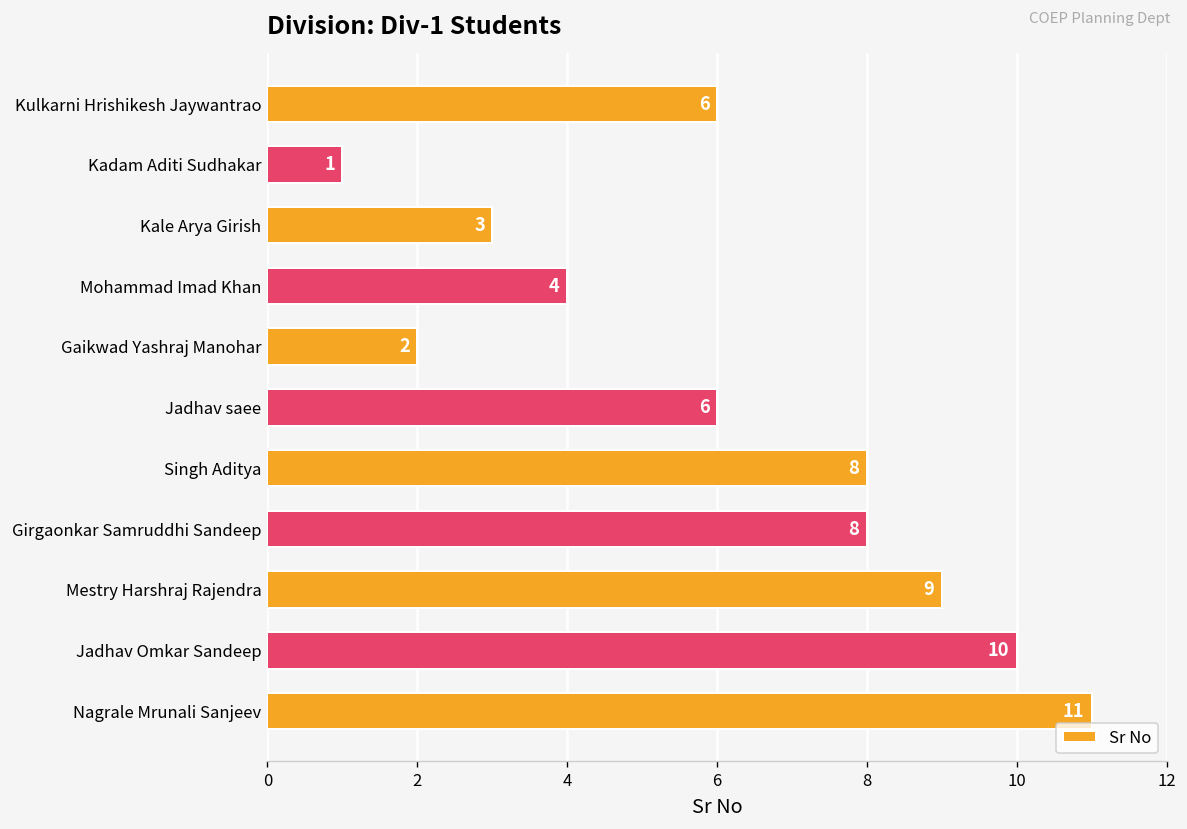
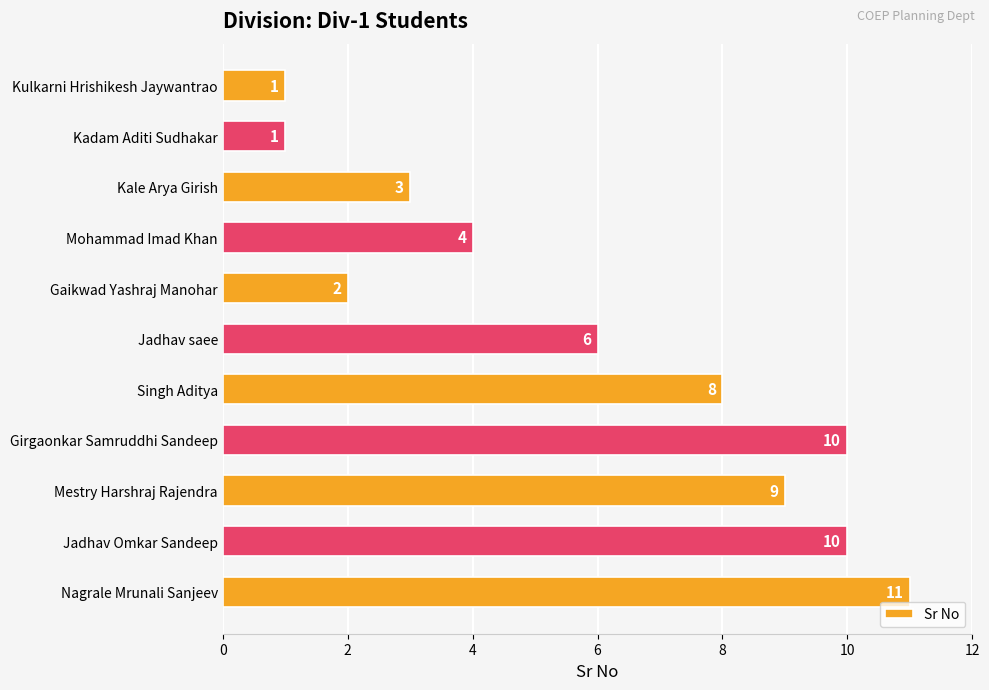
Kulkarni Hrishikesh Jaywantrao: 6 -> 1
Girgaonkar Samruddhi Sandeep: 8 -> 10
